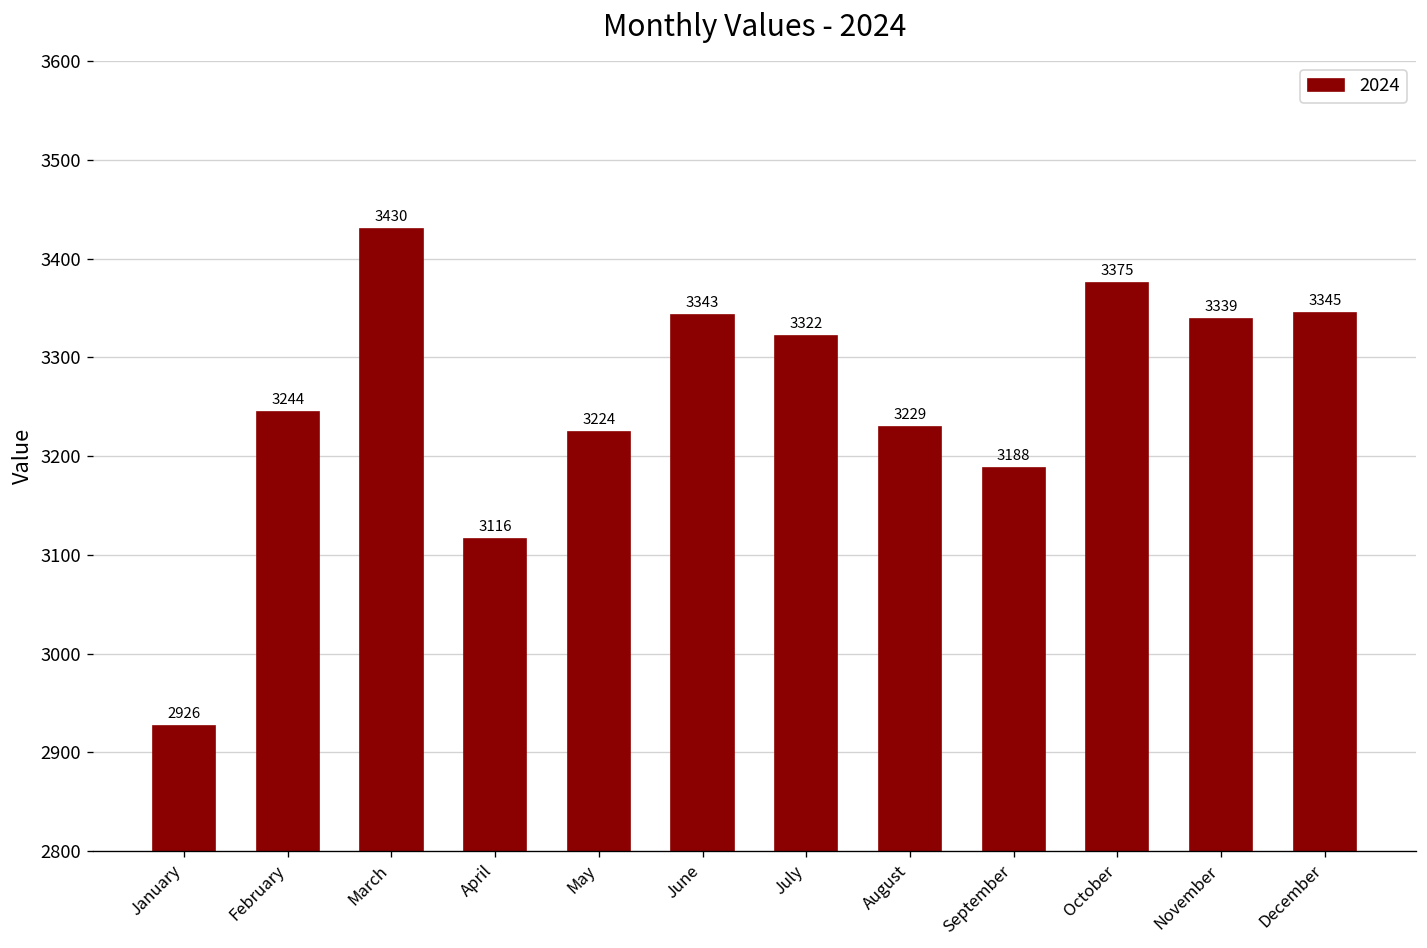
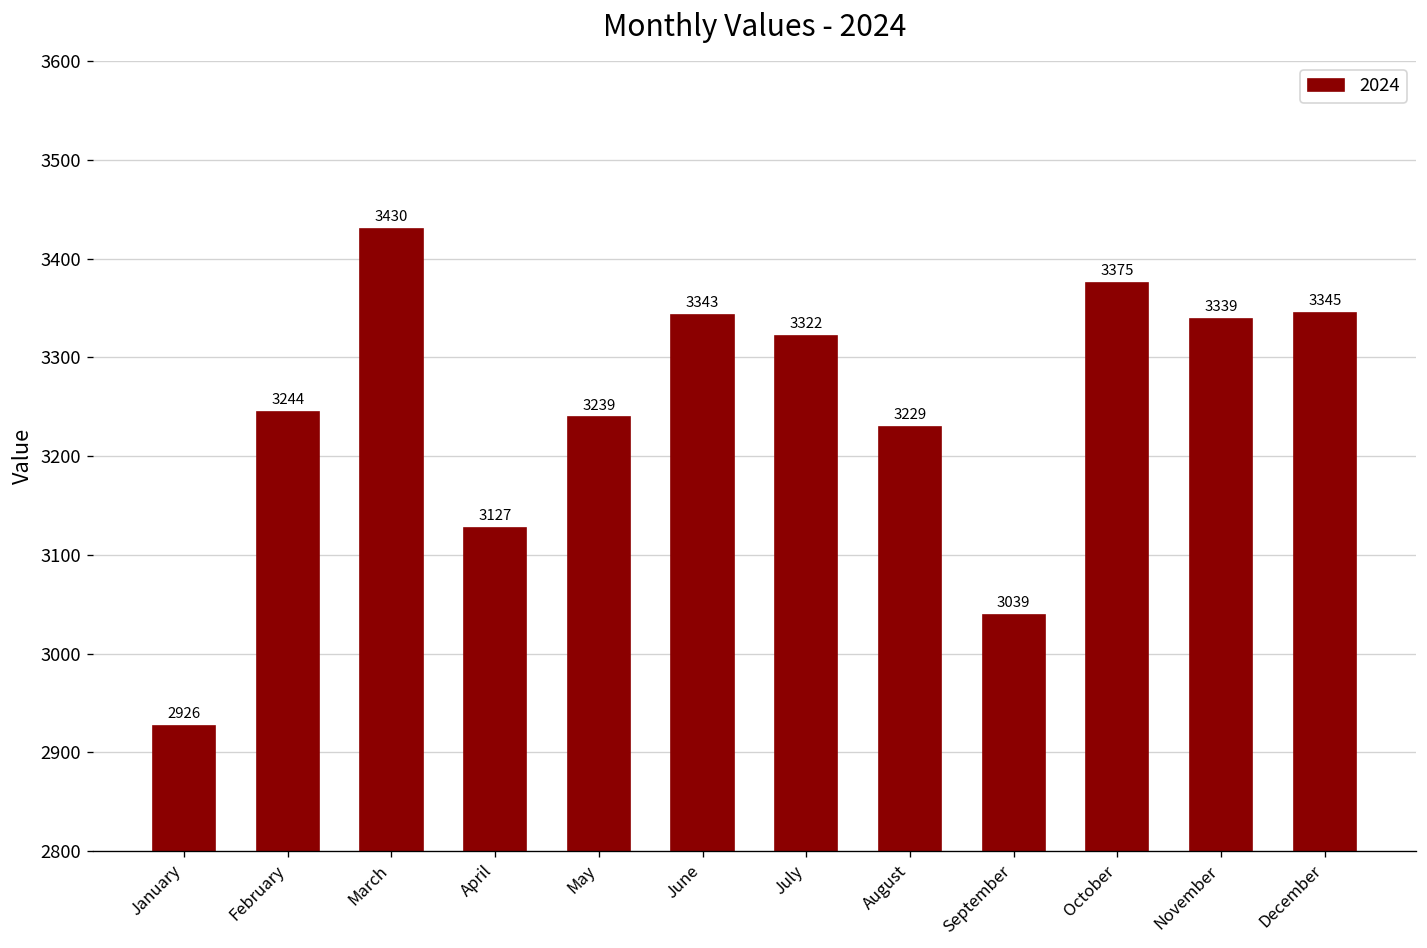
April: 3116 -> 3127
May: 3224 -> 3239
September: 3188 -> 3039
